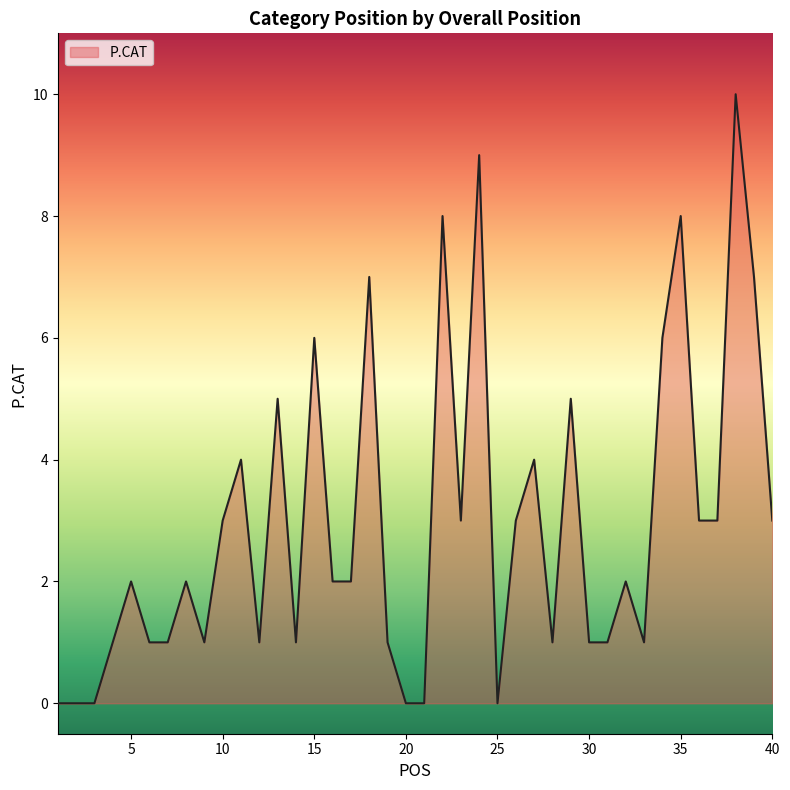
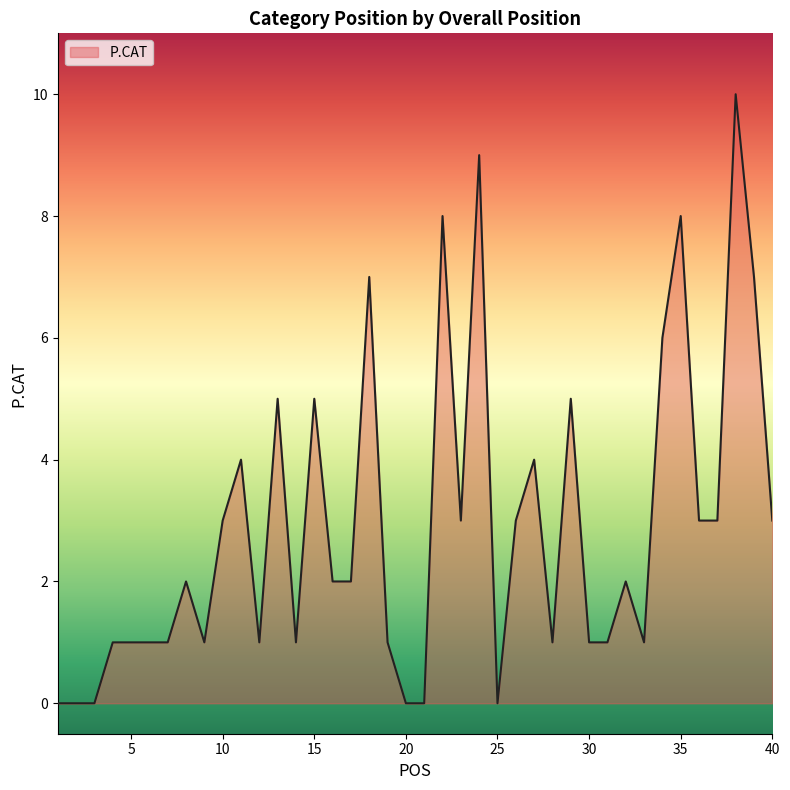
5: 2 -> 1
15: 6 -> 5
